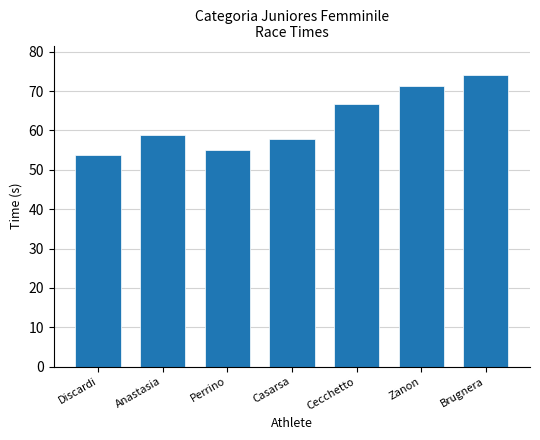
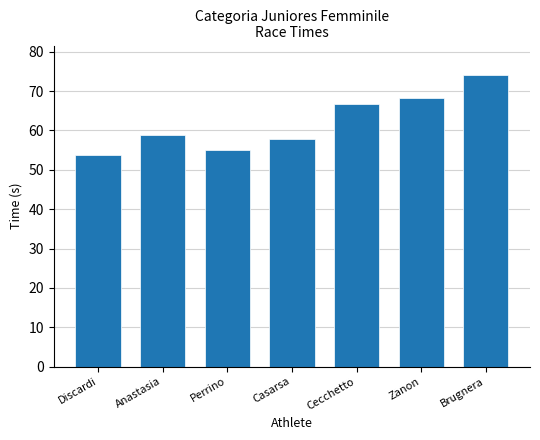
Zanon: 71 -> 68
